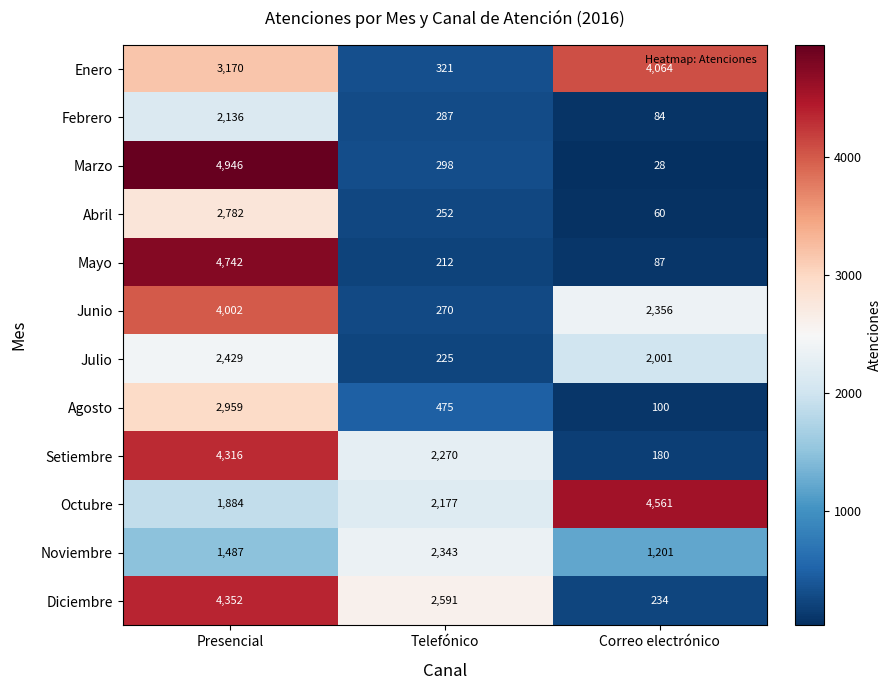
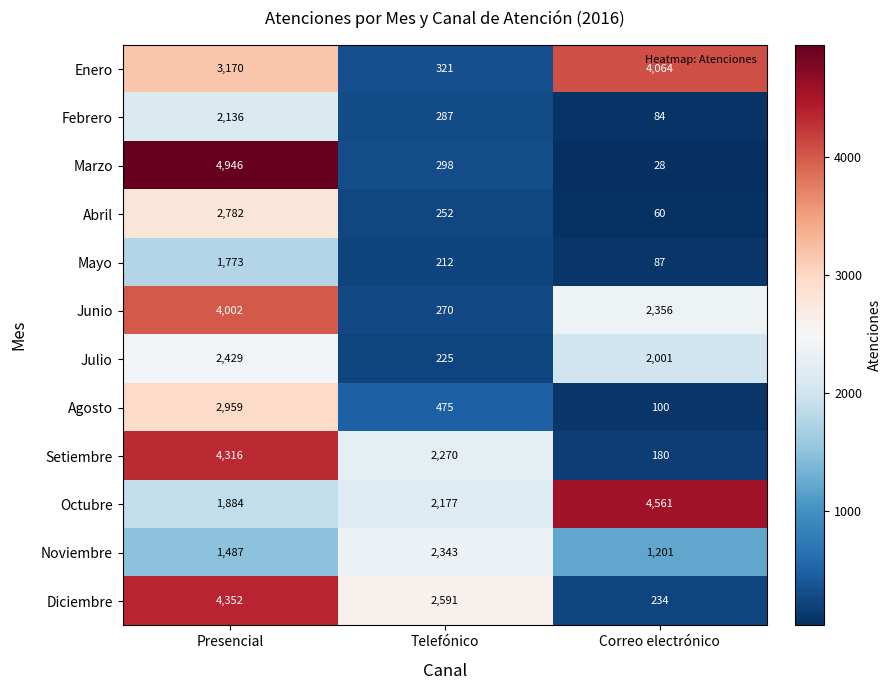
Mayo, Presencial: 4,742 -> 1,773
